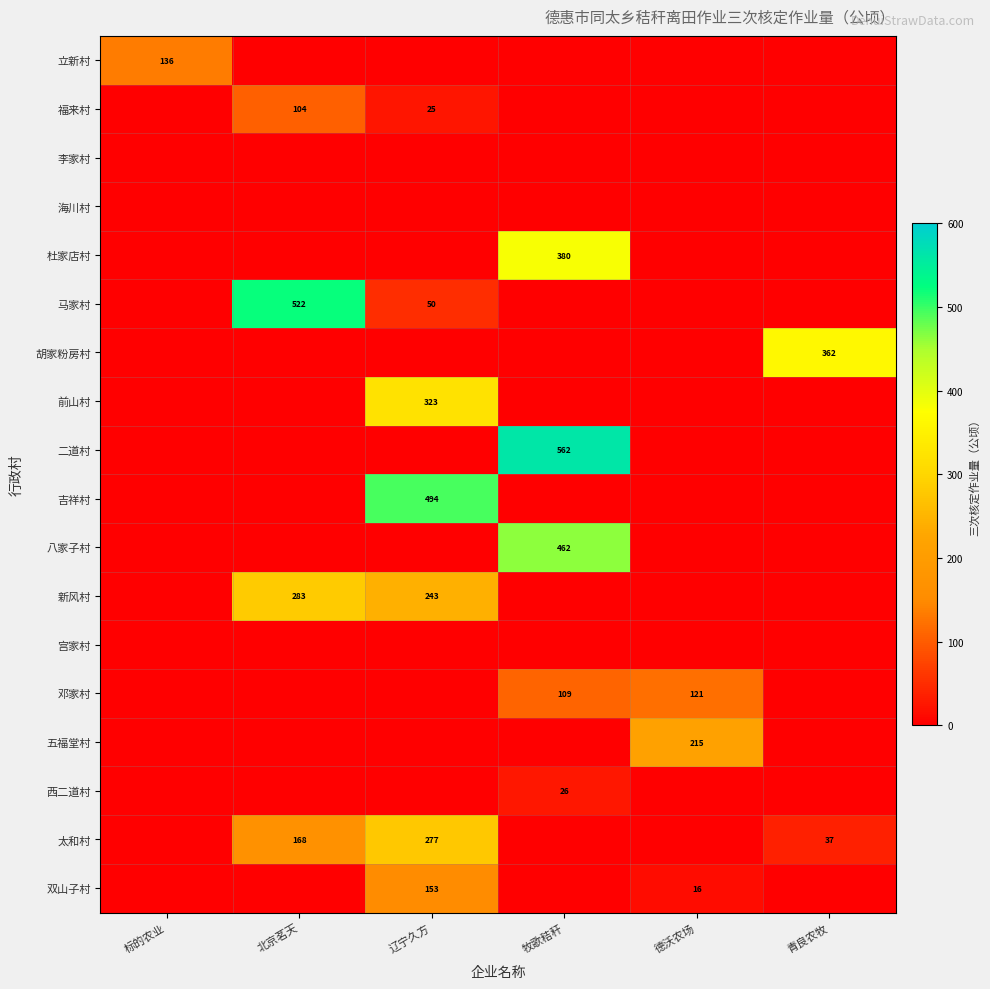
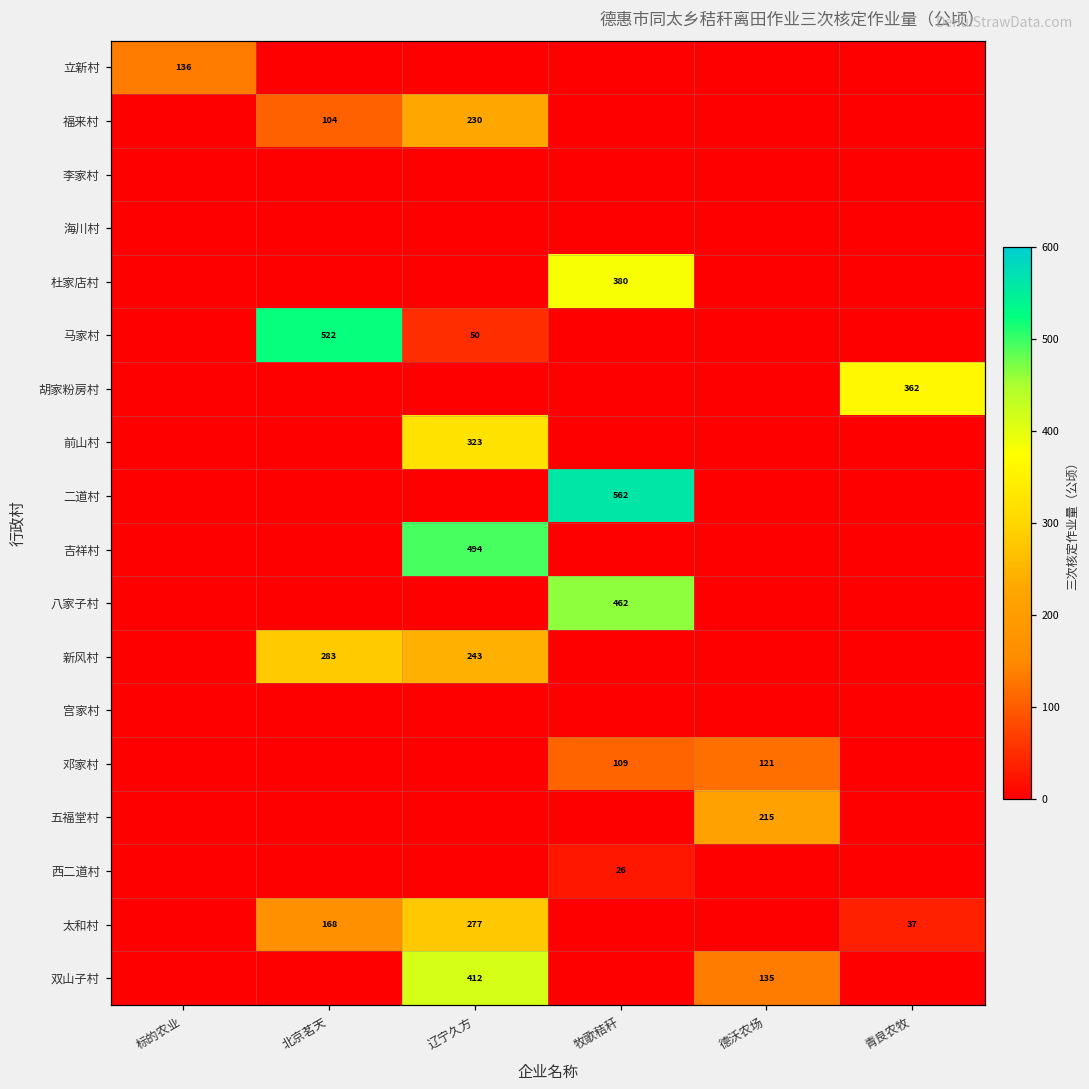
福来村, 辽宁久方: 25 -> 230
双山子村, 辽宁久方: 153 -> 412
双山子村, 德沃农场: 16 -> 135
